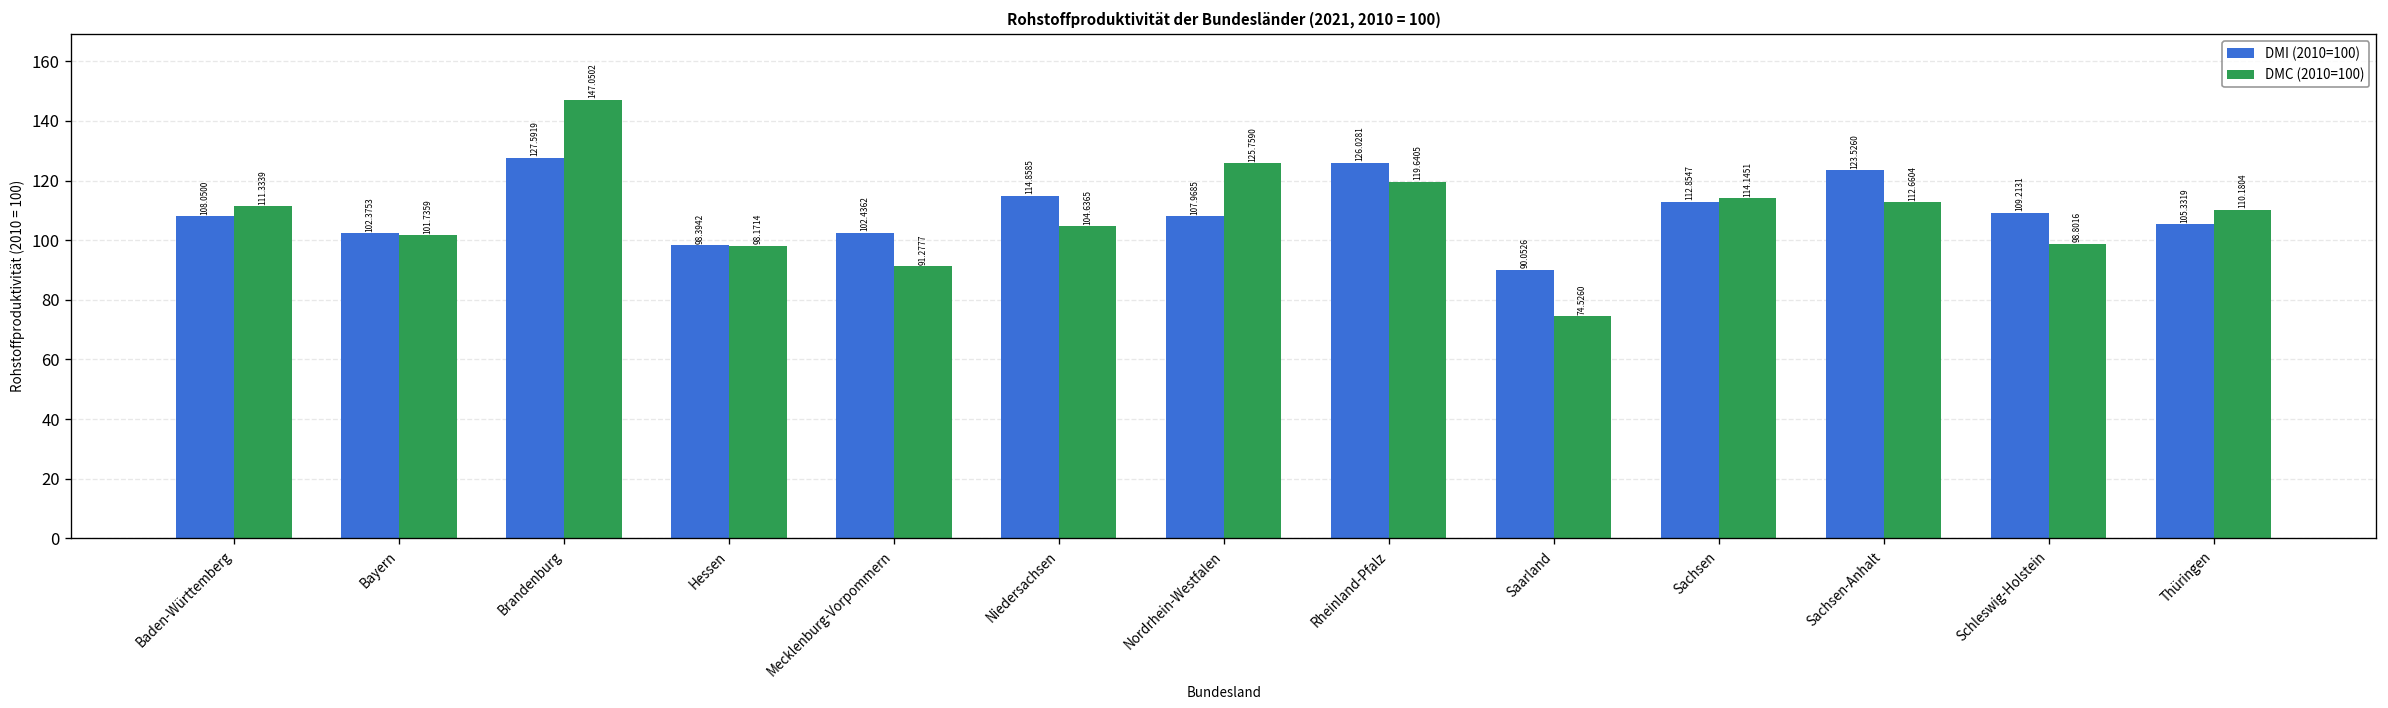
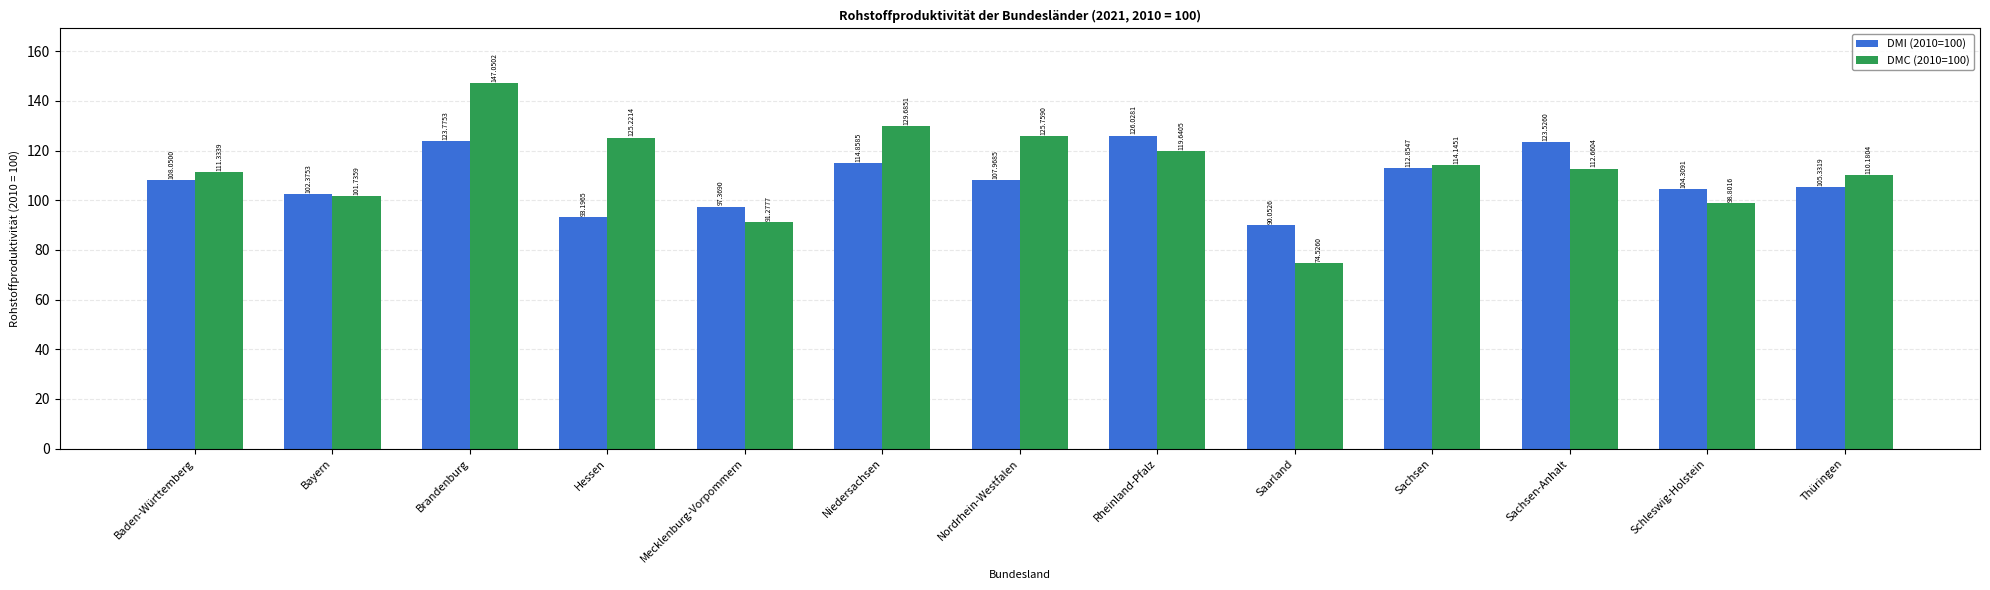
DMI (2010=100), Brandenburg: 127.5919 -> 123.7753
DMI (2010=100), Hessen: 98.3942 -> 93.1965
DMC (2010=100), Hessen: 98.1714 -> 125.2214
DMI (2010=100), Mecklenburg-Vorpommern: 102.4362 -> 97.3690
DMC (2010=100), Niedersachsen: 104.6365 -> 129.6851
DMI (2010=100), Schleswig-Holstein: 109.2131 -> 104.3091
